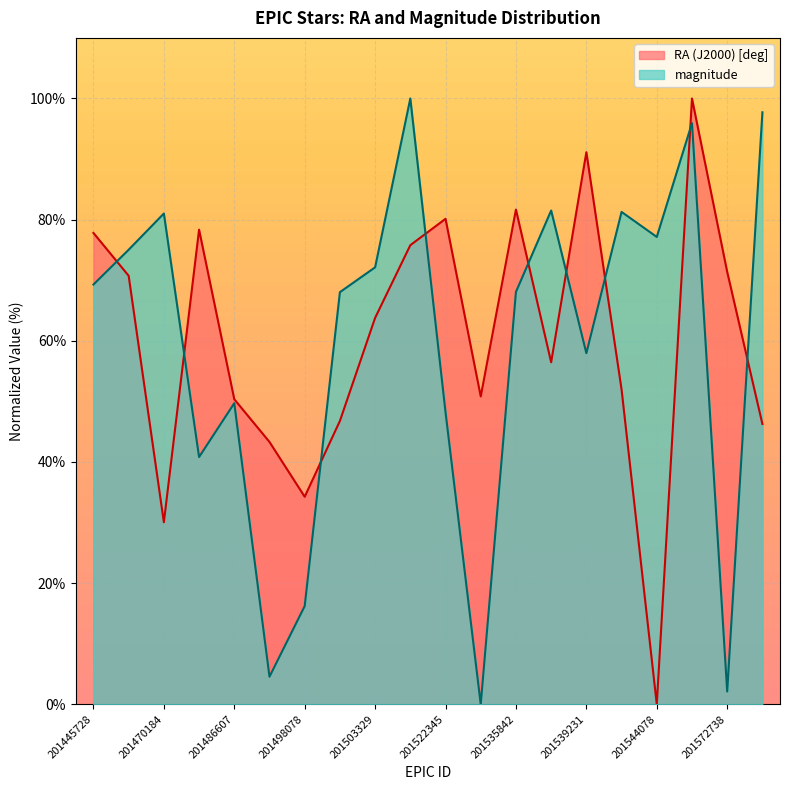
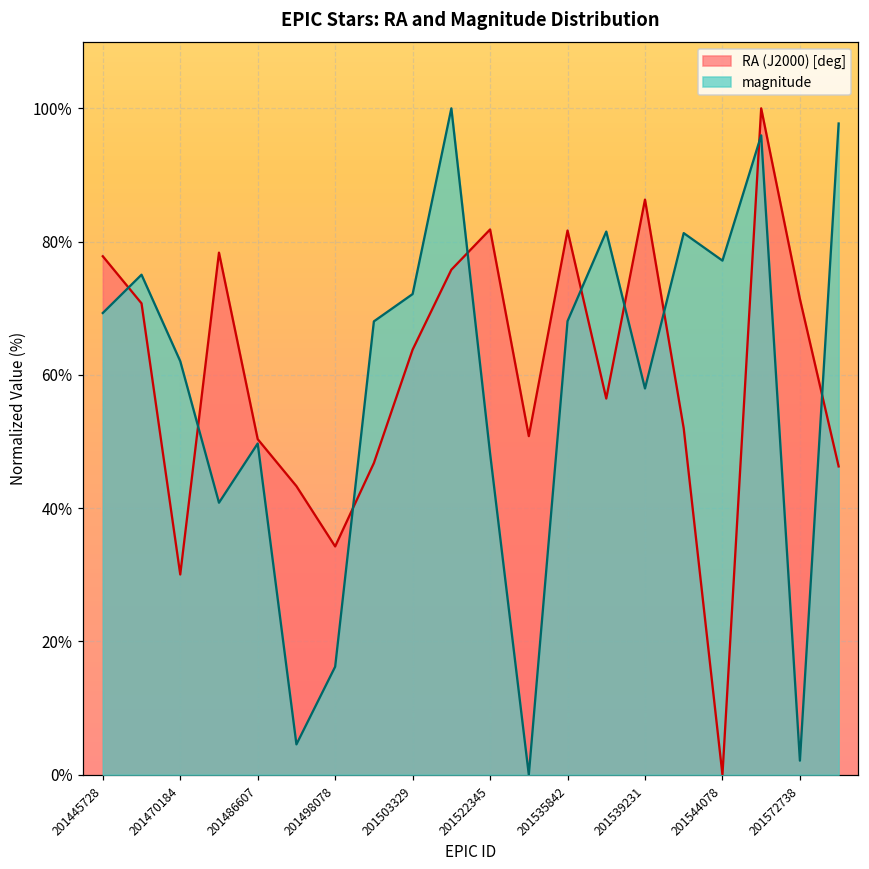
magnitude, 201470184: 81% -> 62%
RA (J2000) [deg], 201522345: 80% -> 82%
RA (J2000) [deg], 201539231: 91% -> 86%
